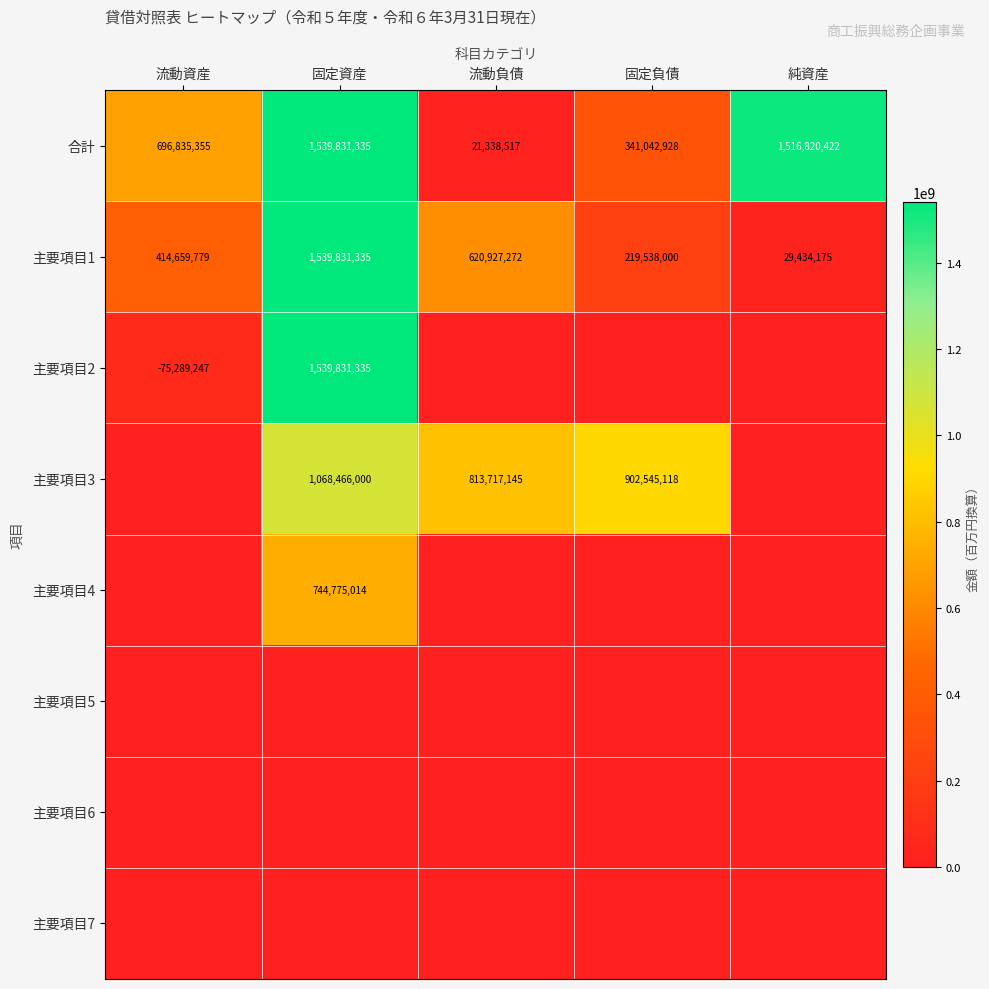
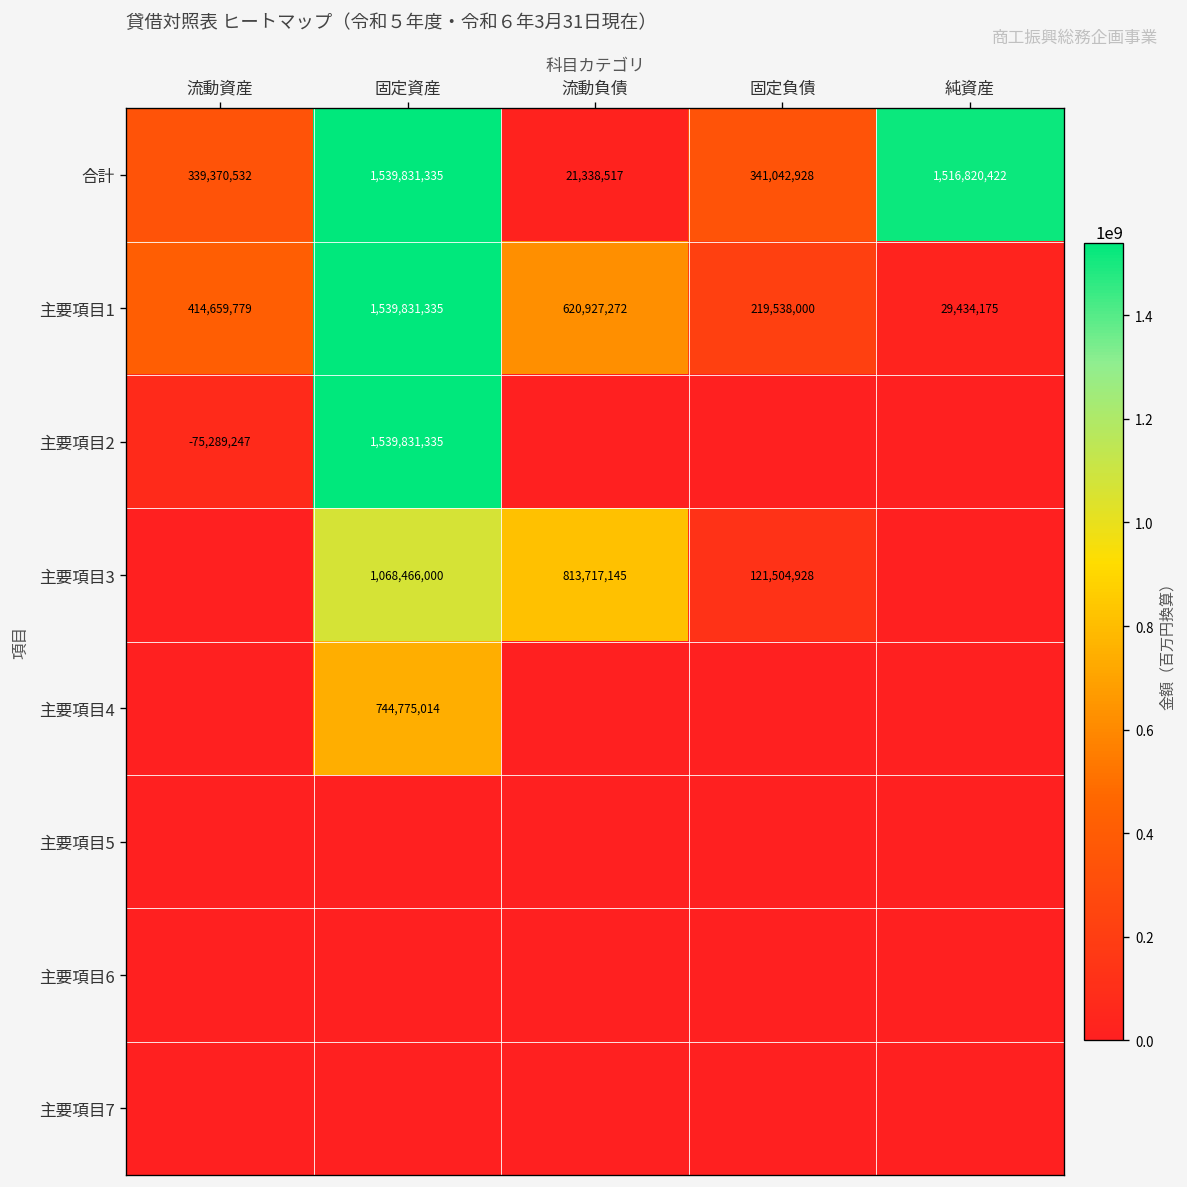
合計, 流動資産: 696,835,355 -> 339,370,532
主要項目3, 固定負債: 902,545,118 -> 121,504,928
